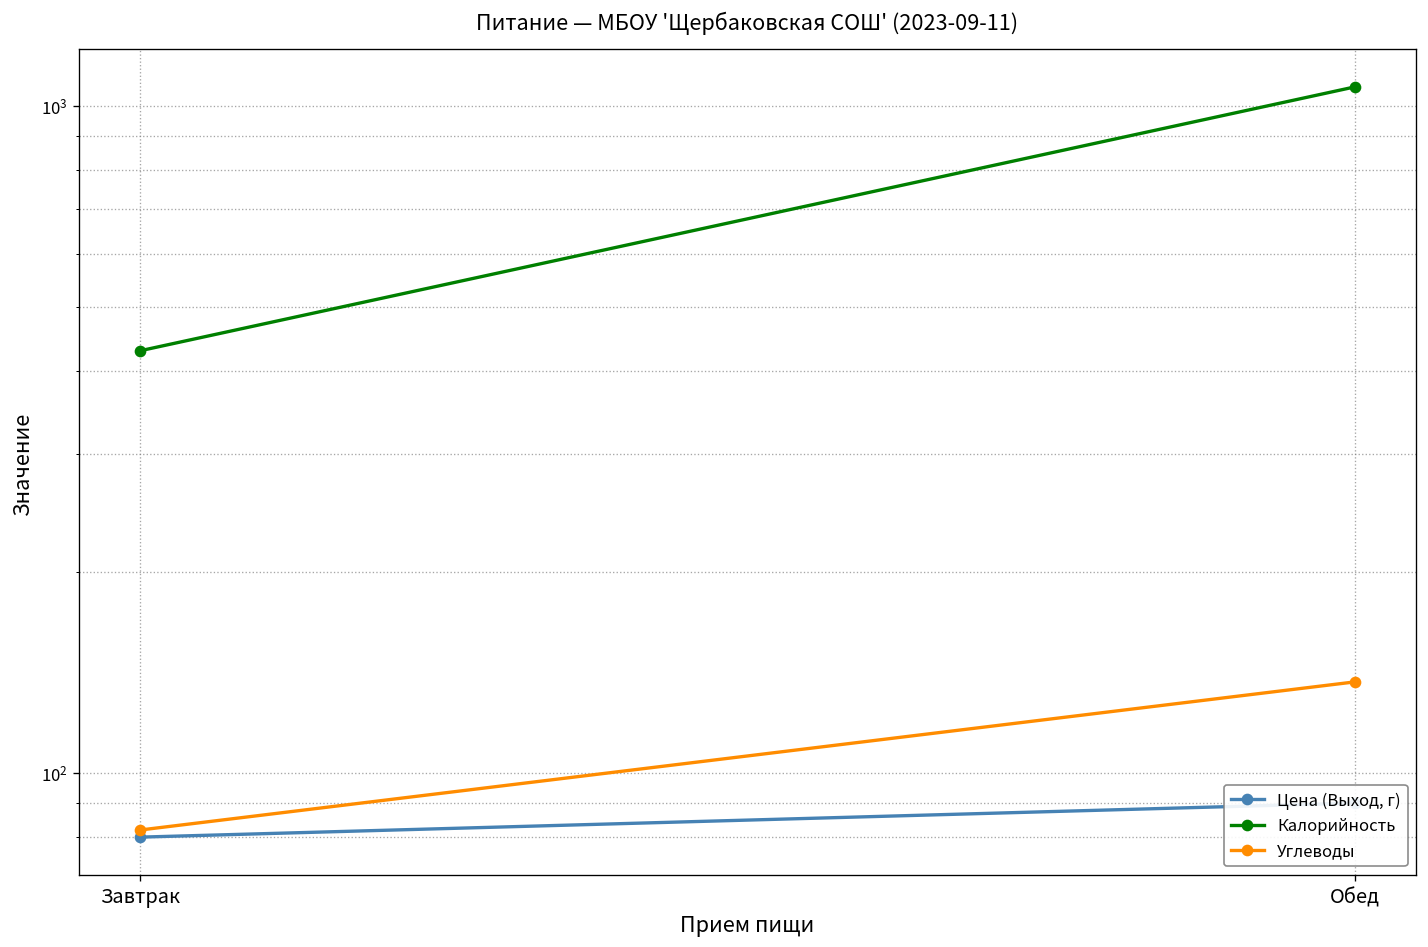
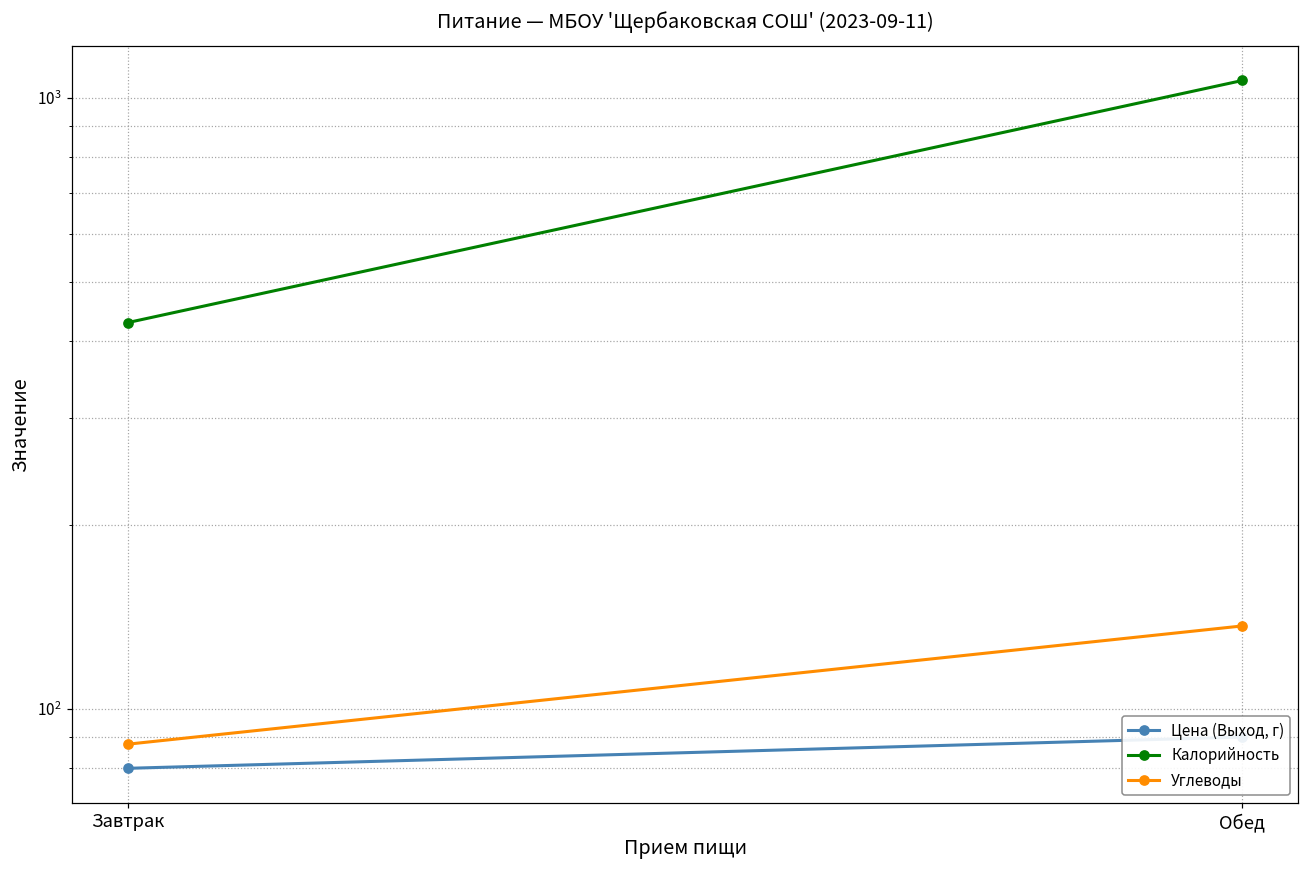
Углеводы, Завтрак: 82 -> 88
